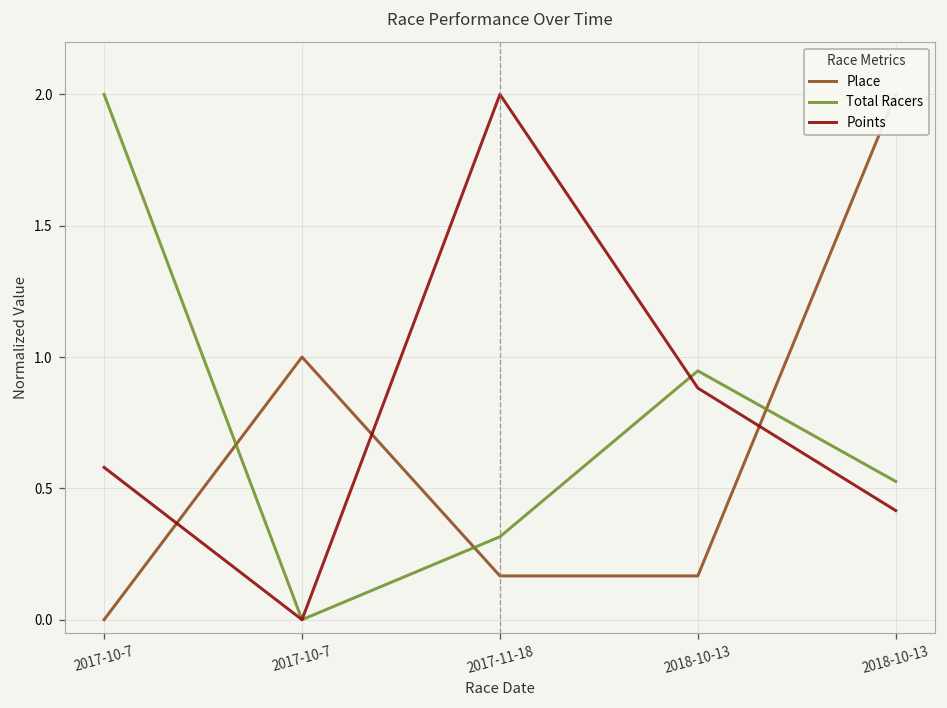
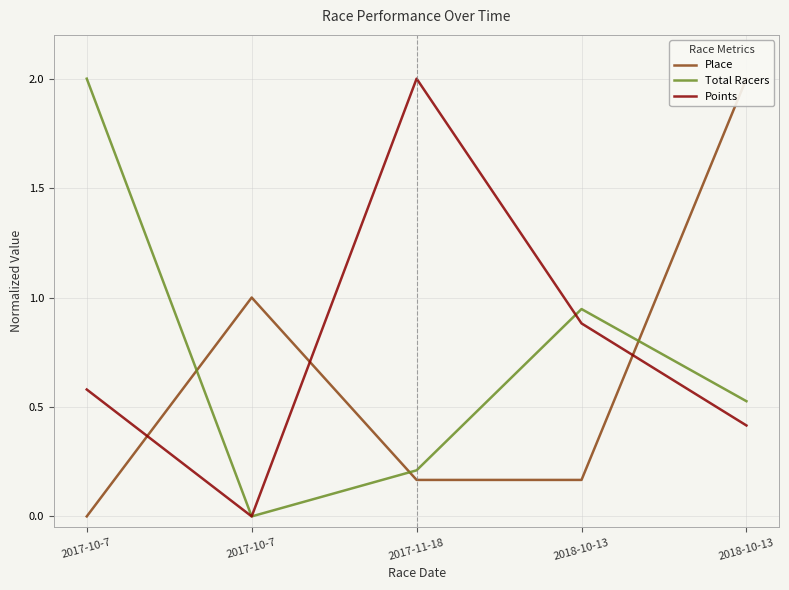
Total Racers, 2017-11-18: 0.32 -> 0.21
